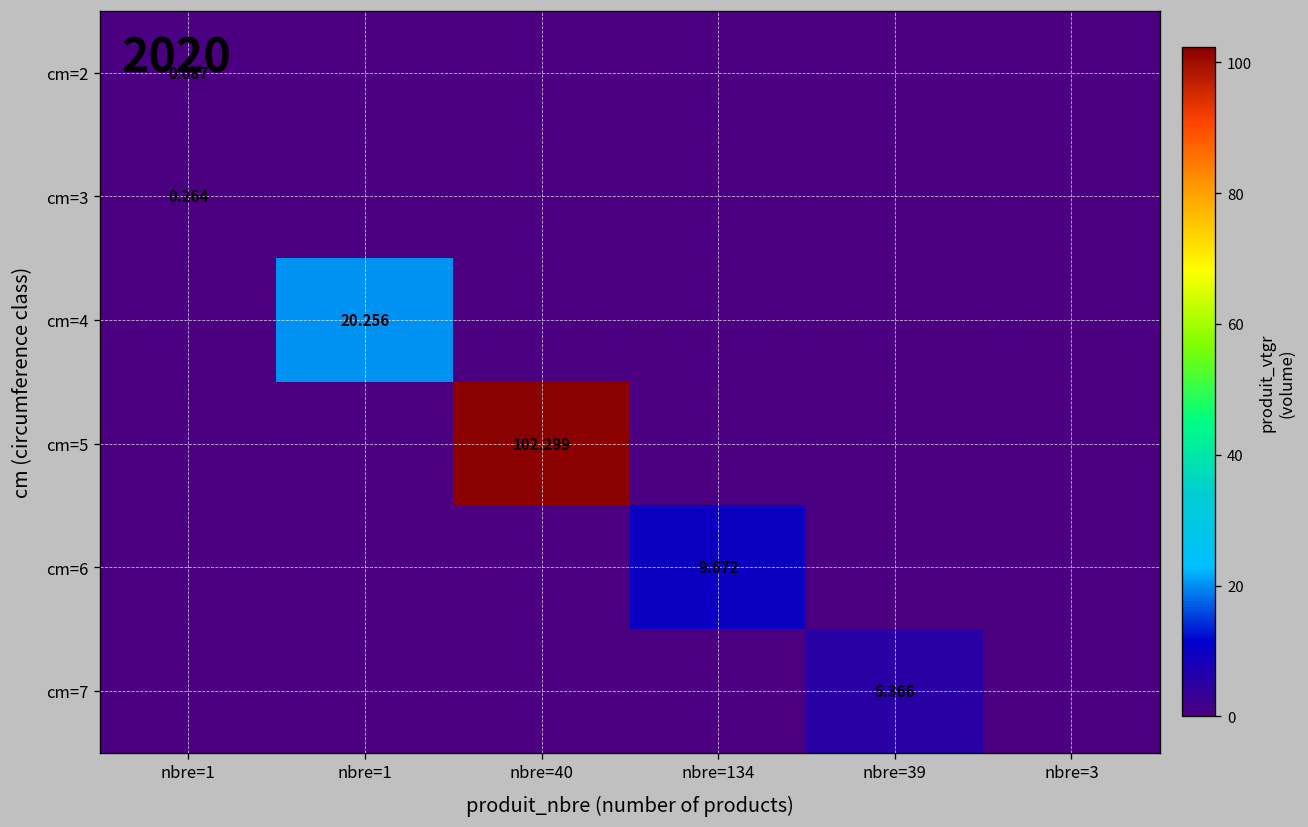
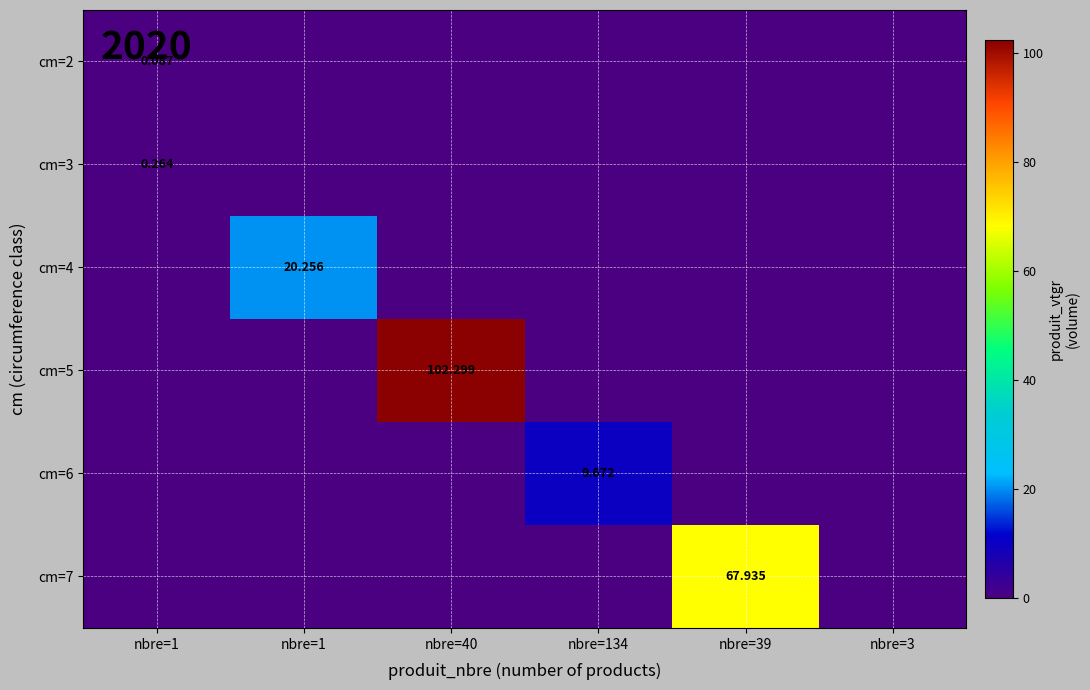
cm=7, nbre=39: 5.366 -> 67.935
